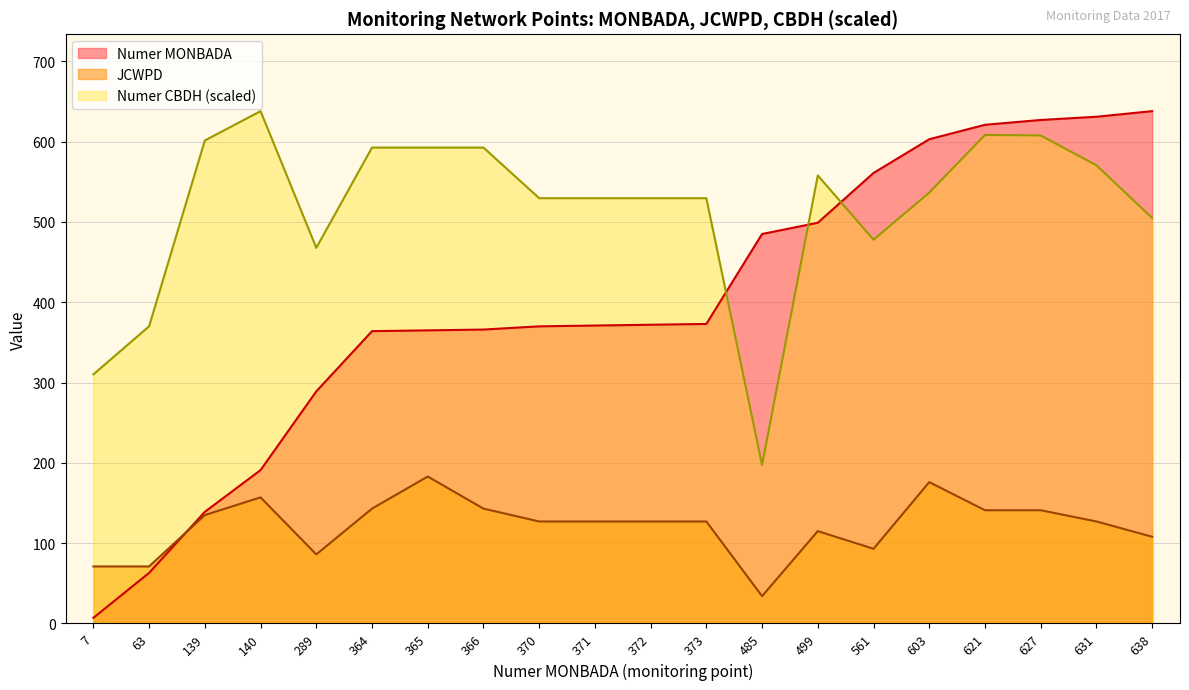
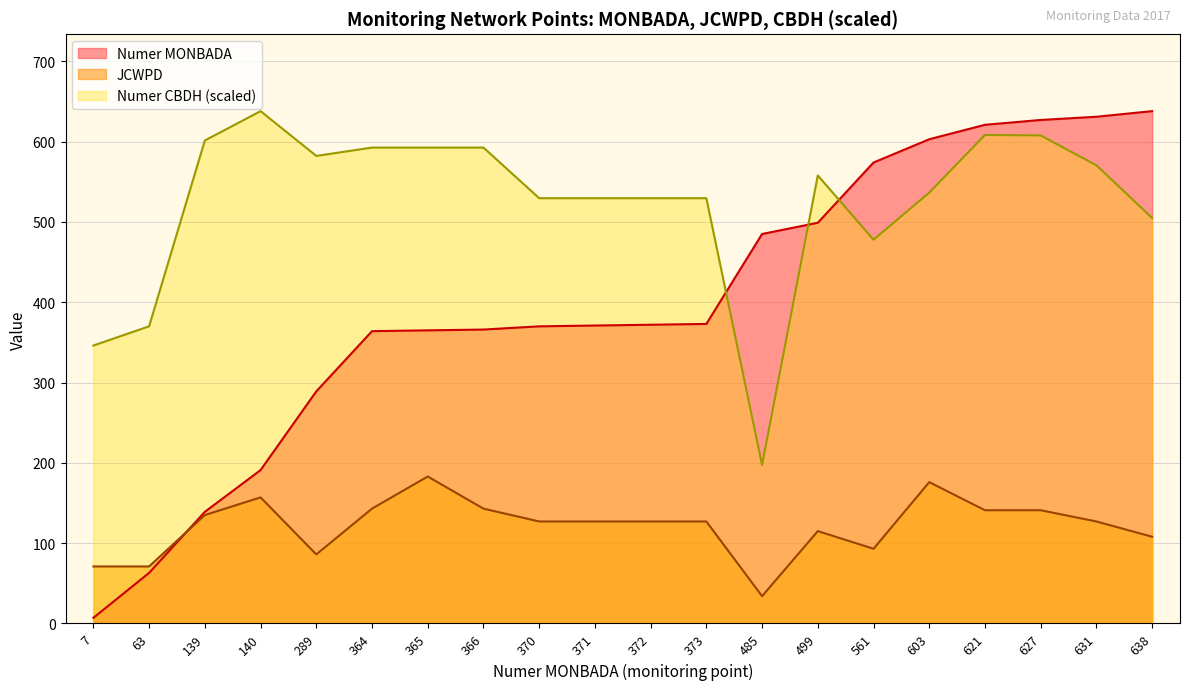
Numer CBDH (scaled), 7: 310 -> 350
Numer CBDH (scaled), 289: 470 -> 580
Numer MONBADA, 561: 560 -> 570
